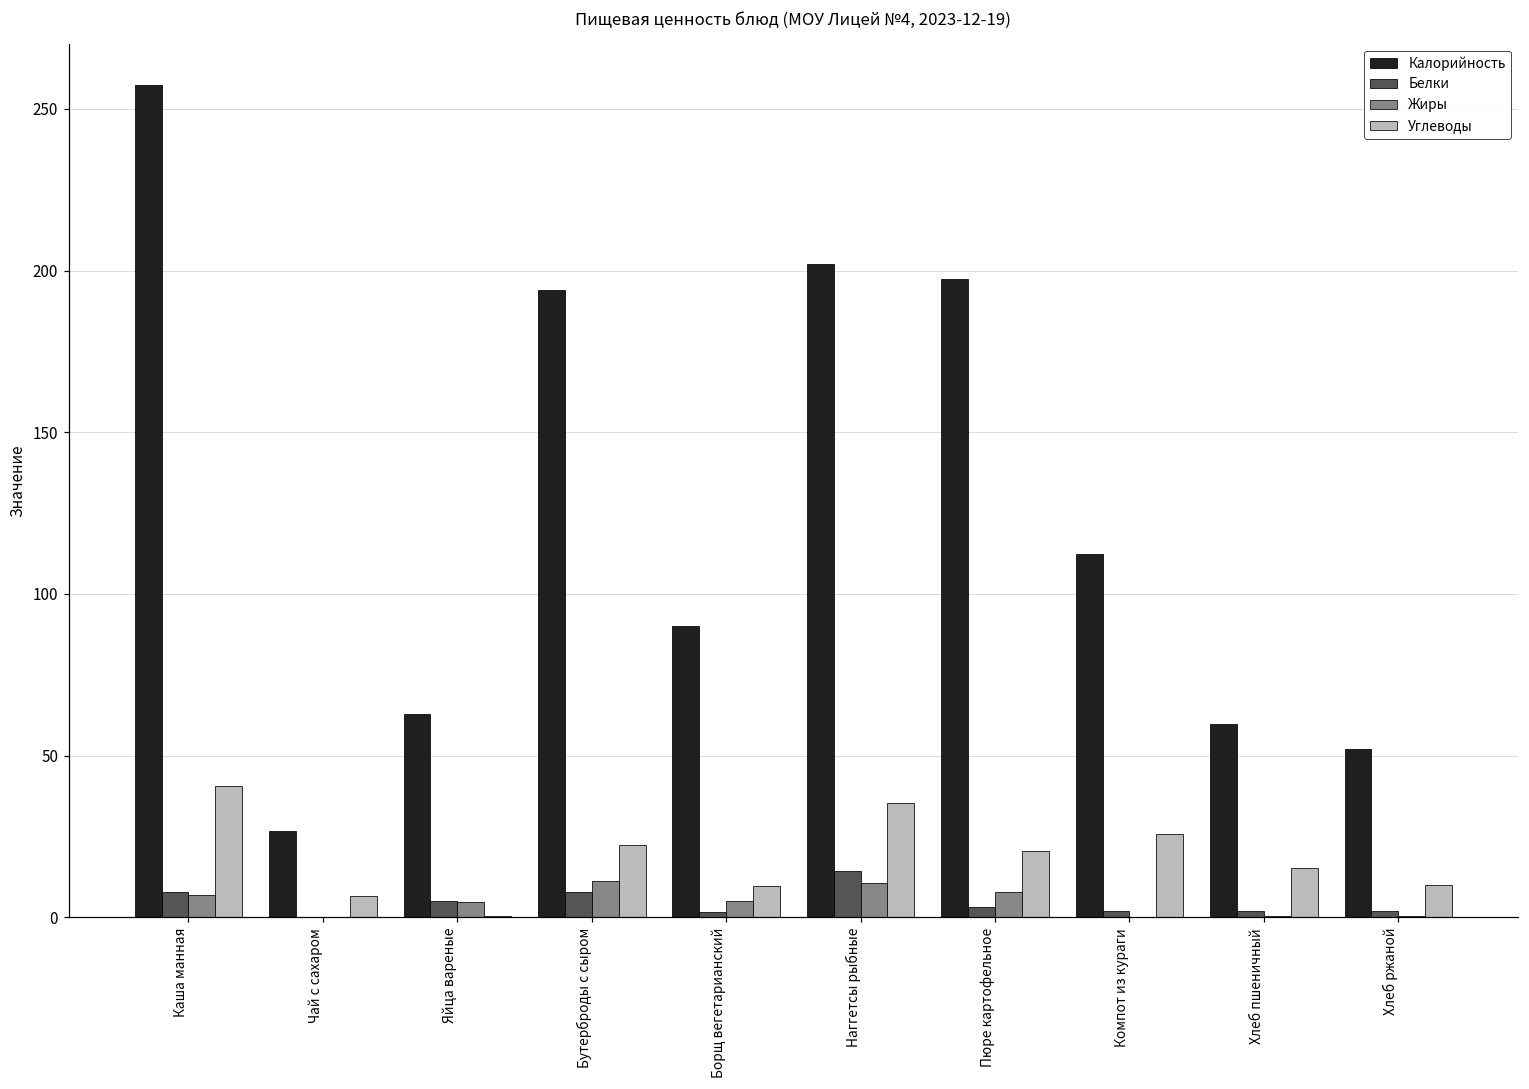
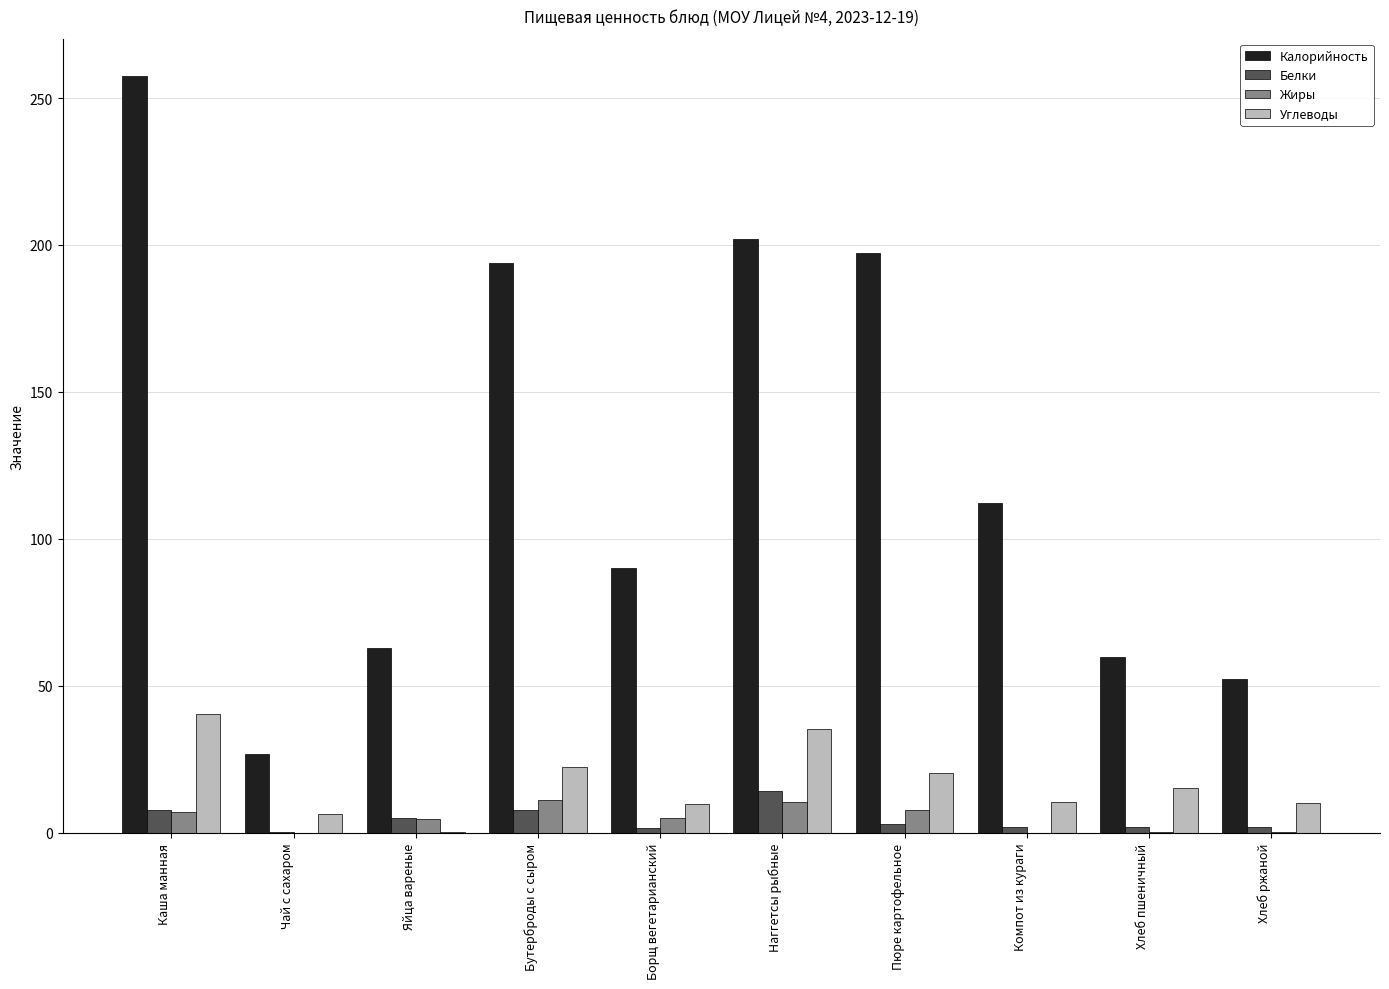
Углеводы, Компот из кураги: 26 -> 10
